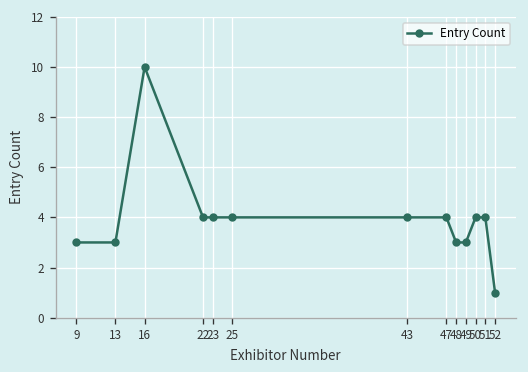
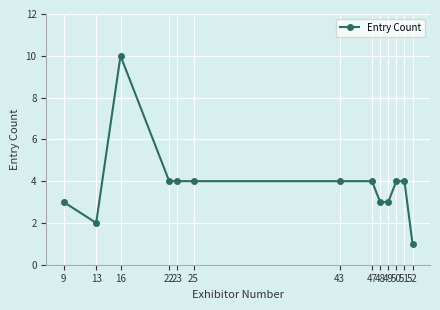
13: 3 -> 2
